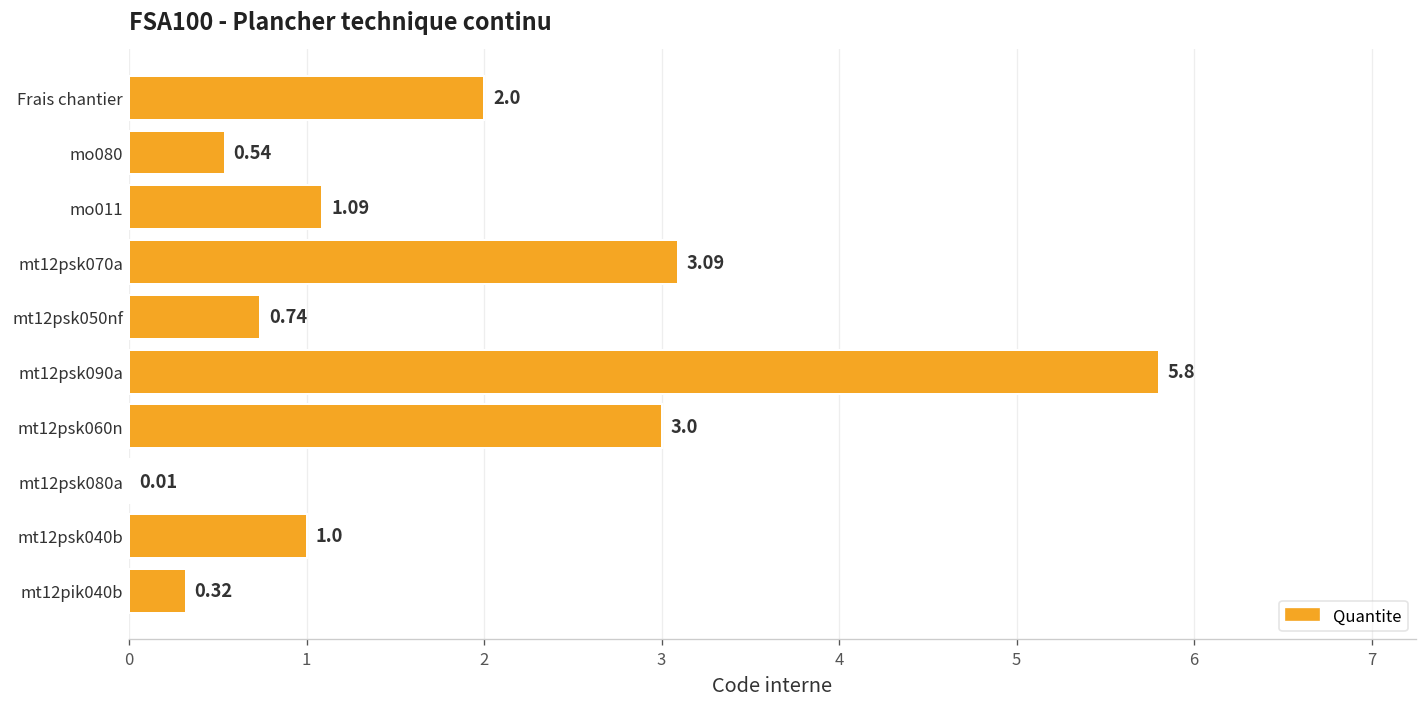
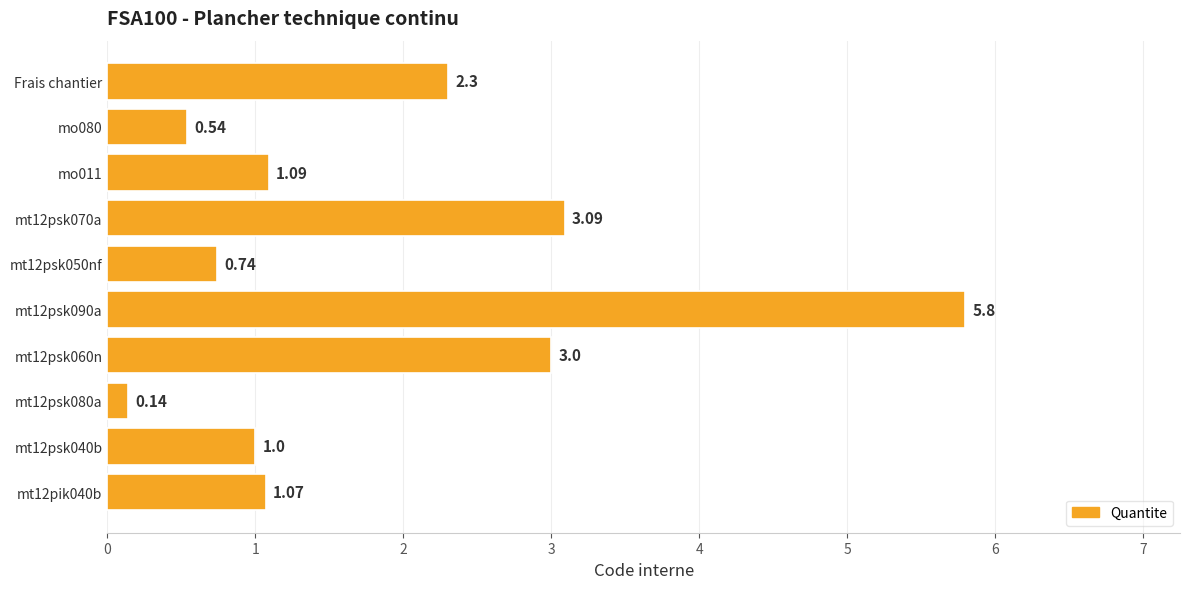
Frais chantier: 2.0 -> 2.3
mt12psk080a: 0.01 -> 0.14
mt12pik040b: 0.32 -> 1.07
